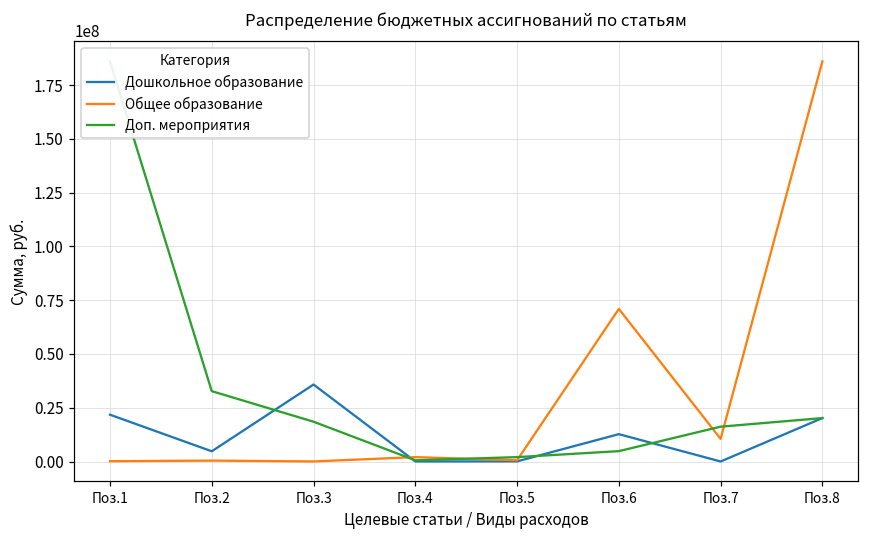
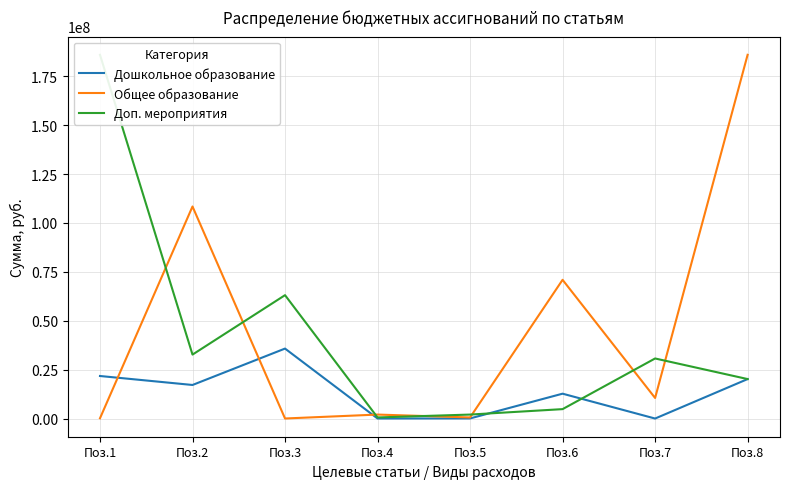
Дошкольное образование, Поз.2: 5000000 -> 17000000
Общее образование, Поз.2: 0 -> 108000000
Доп. мероприятия, Поз.3: 19000000 -> 63000000
Доп. мероприятия, Поз.7: 16000000 -> 31000000
